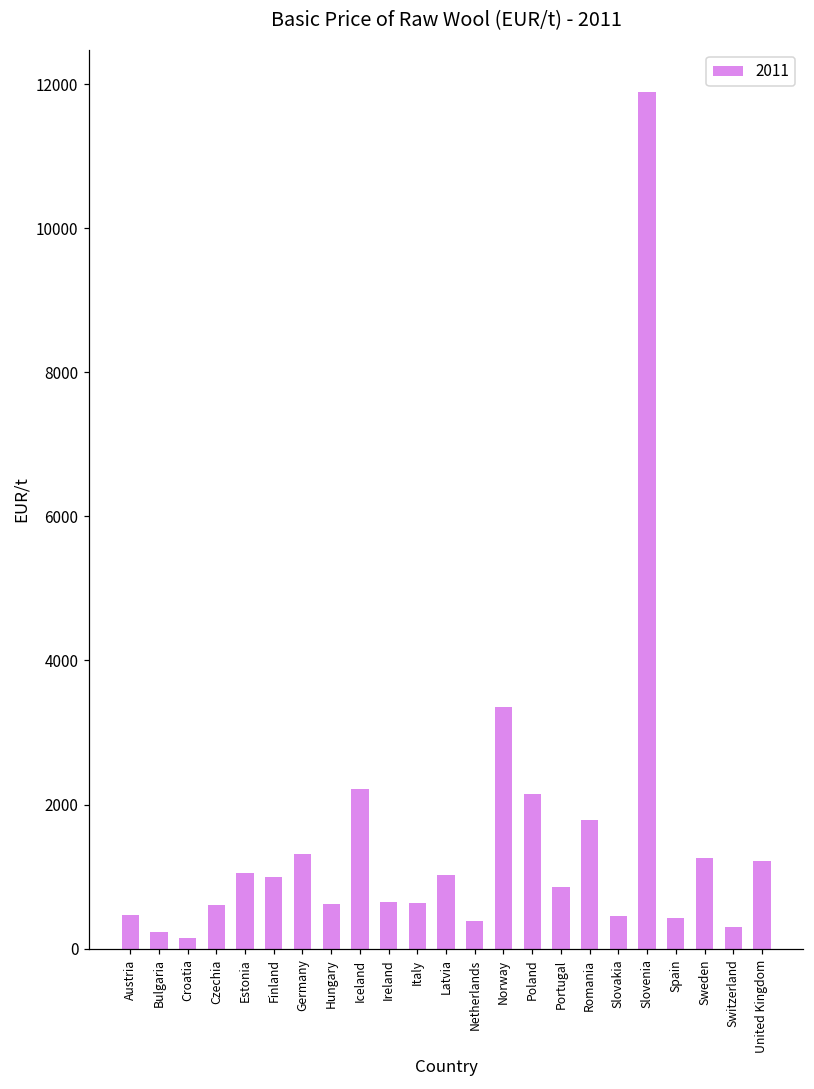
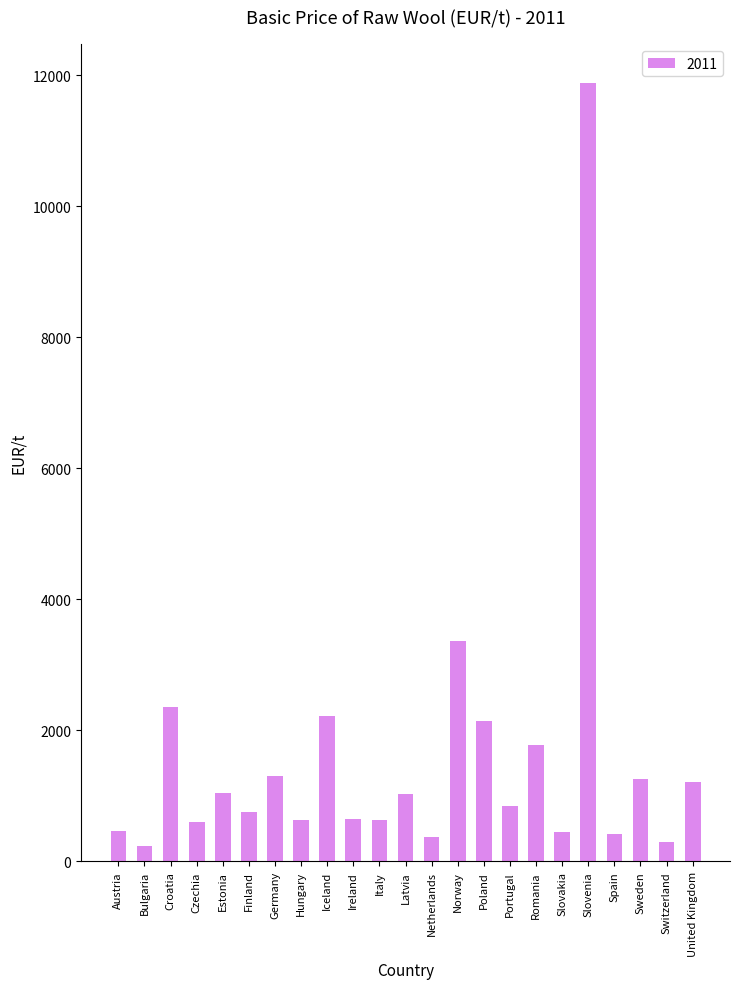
Croatia: 100 -> 2400
Finland: 1000 -> 800
